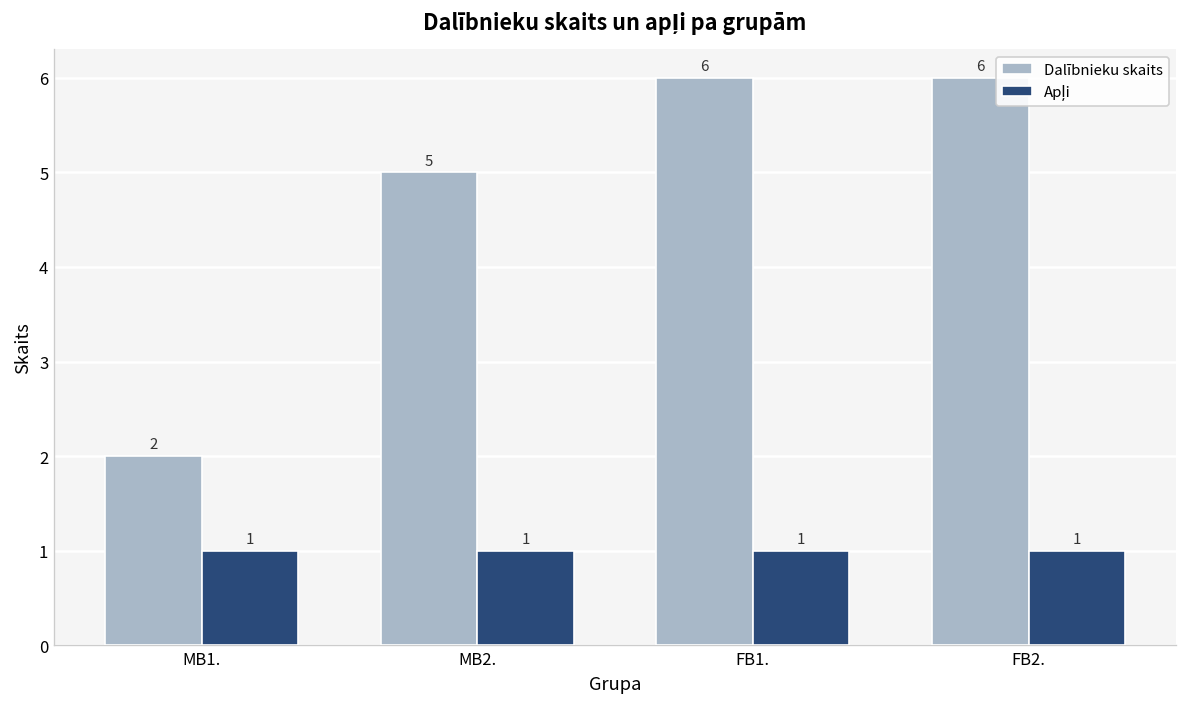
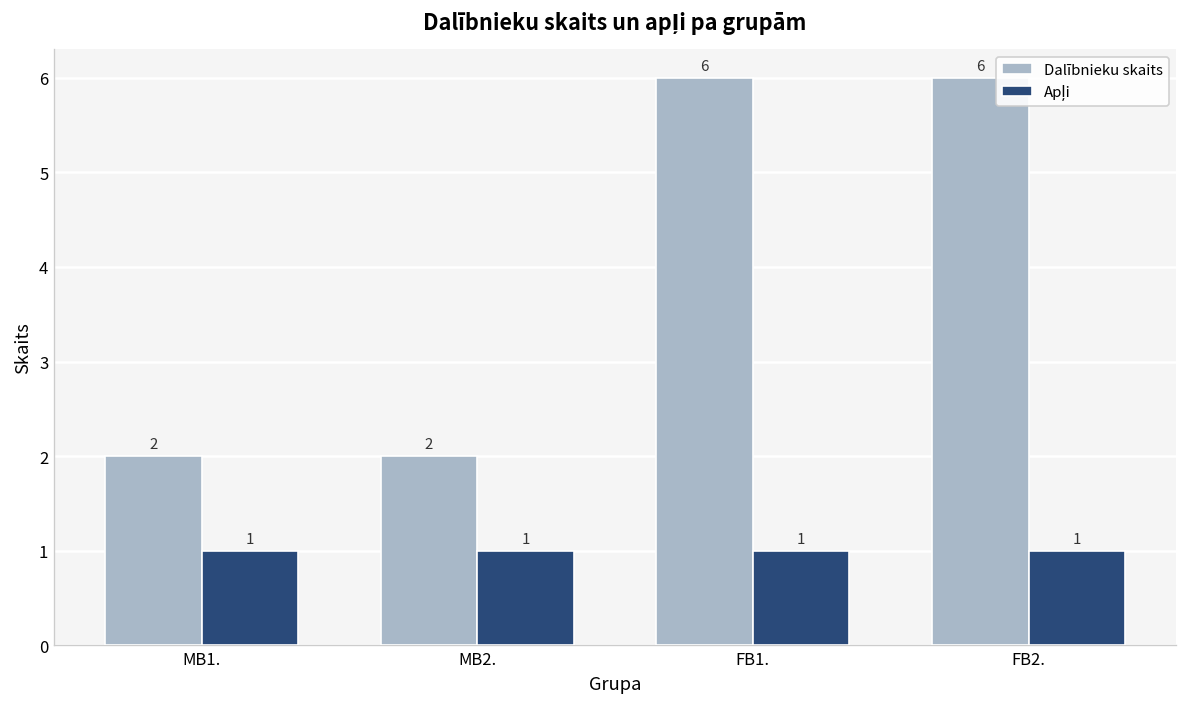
Dalībnieku skaits, MB2.: 5 -> 2
